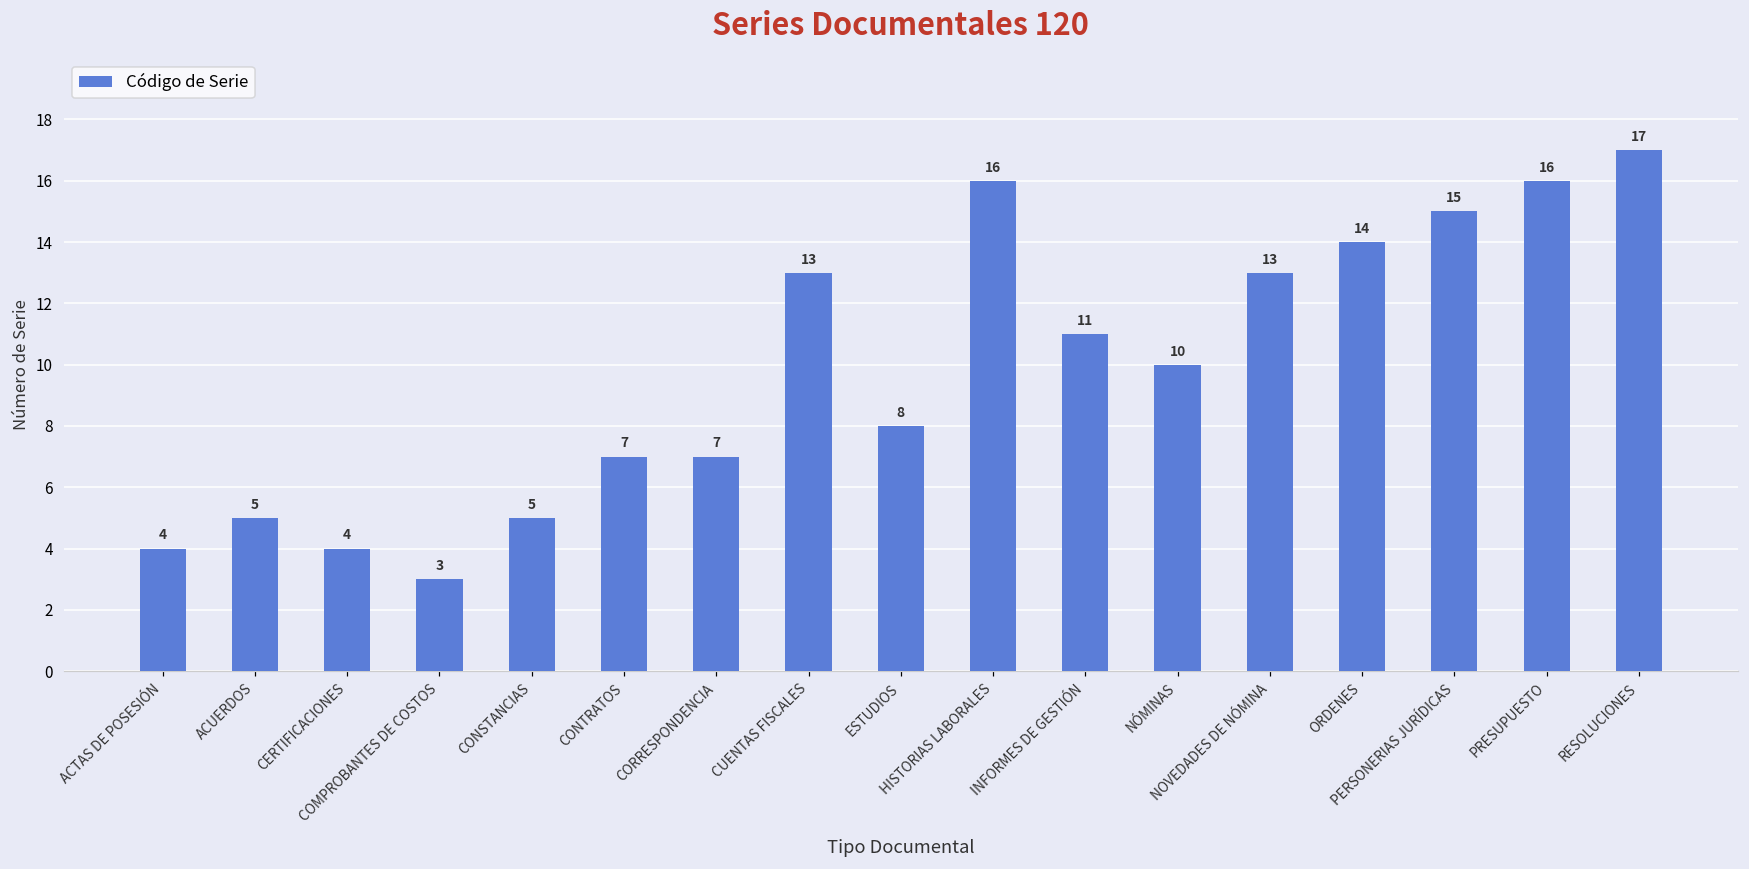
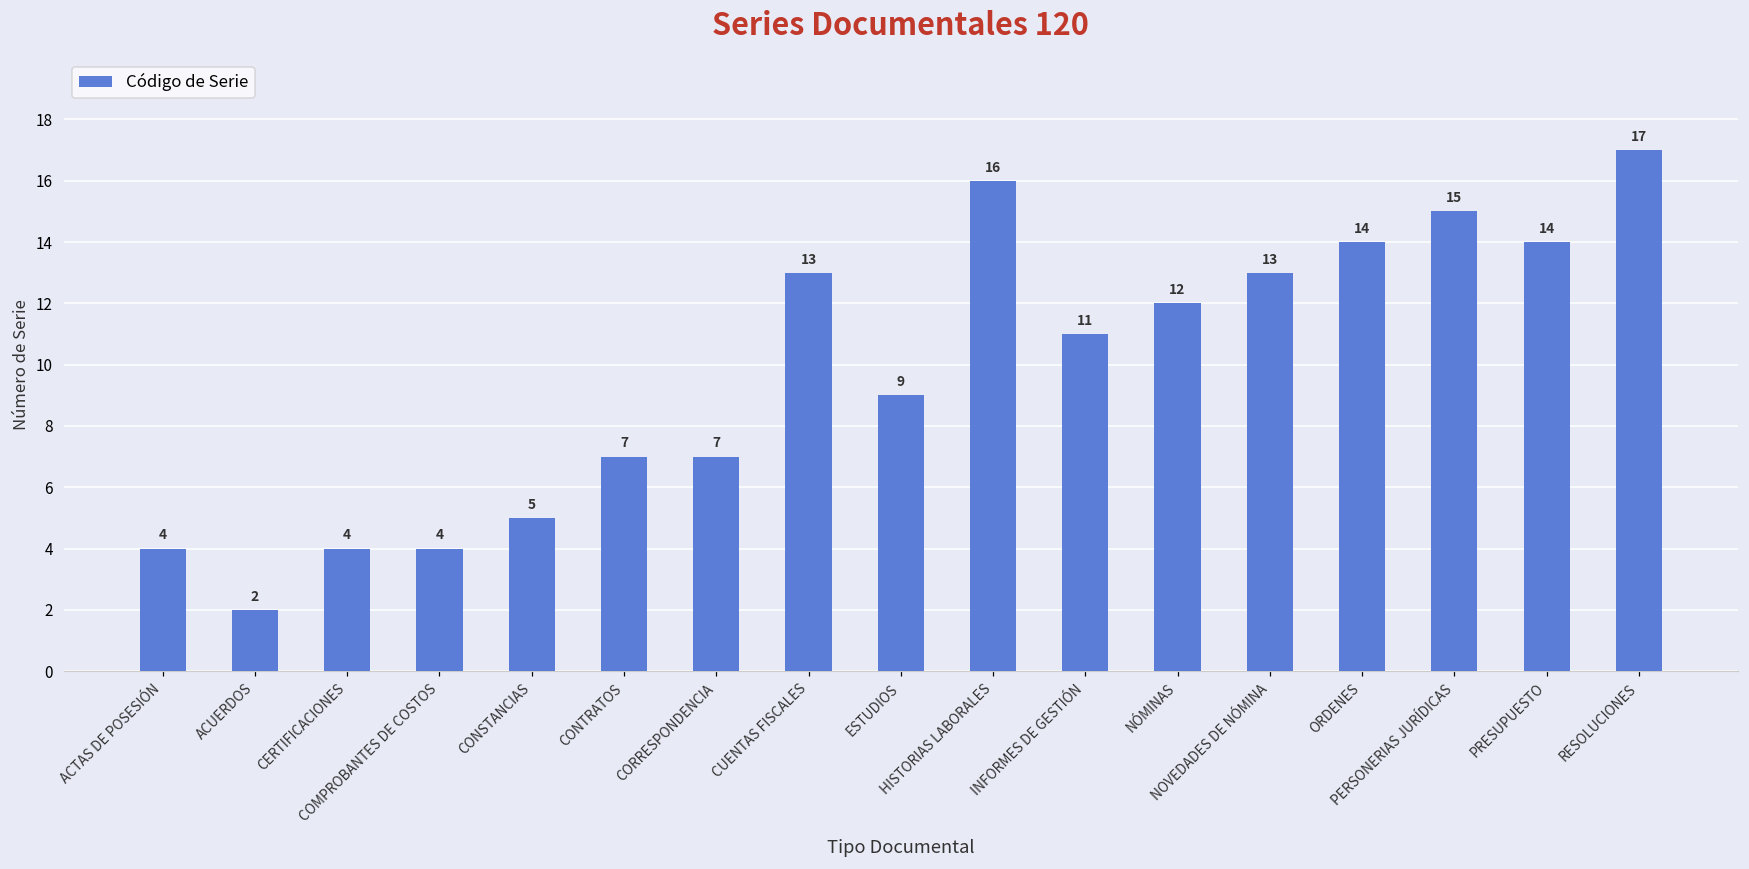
ACUERDOS: 5 -> 2
COMPROBANTES DE COSTOS: 3 -> 4
ESTUDIOS: 8 -> 9
NÓMINAS: 10 -> 12
PRESUPUESTO: 16 -> 14
